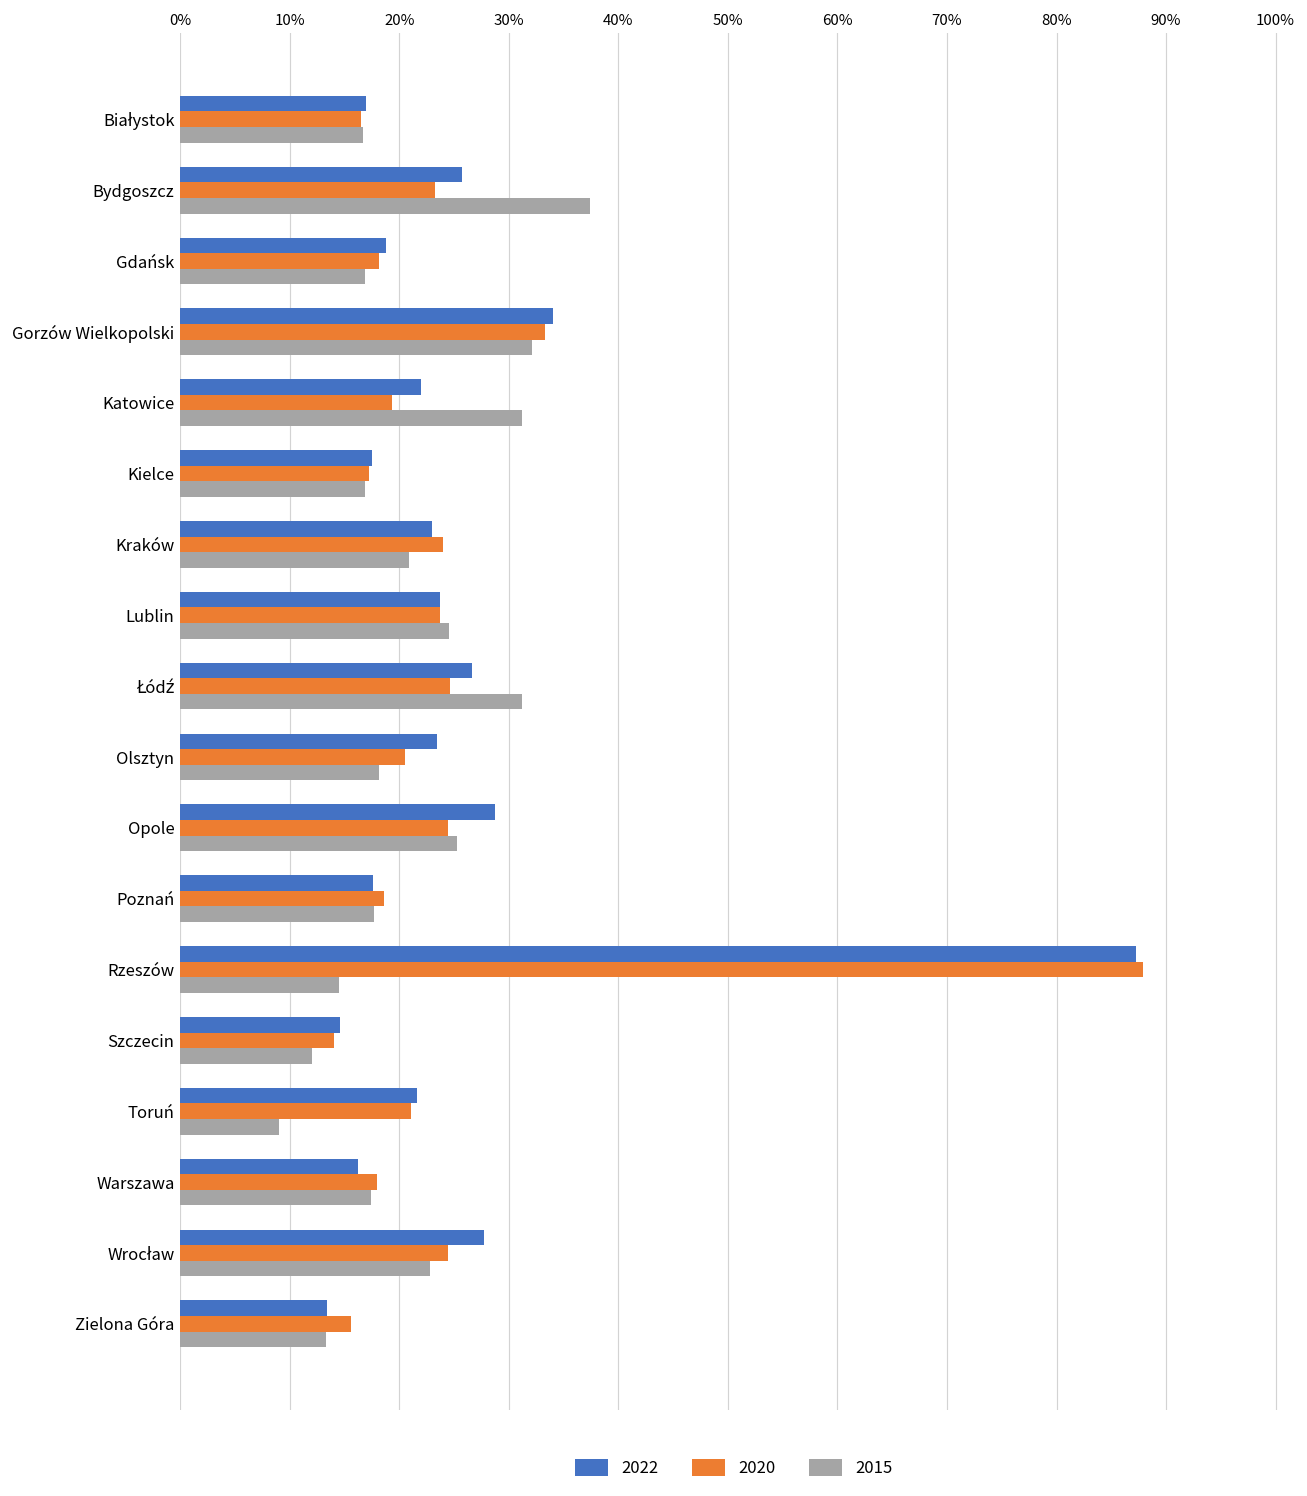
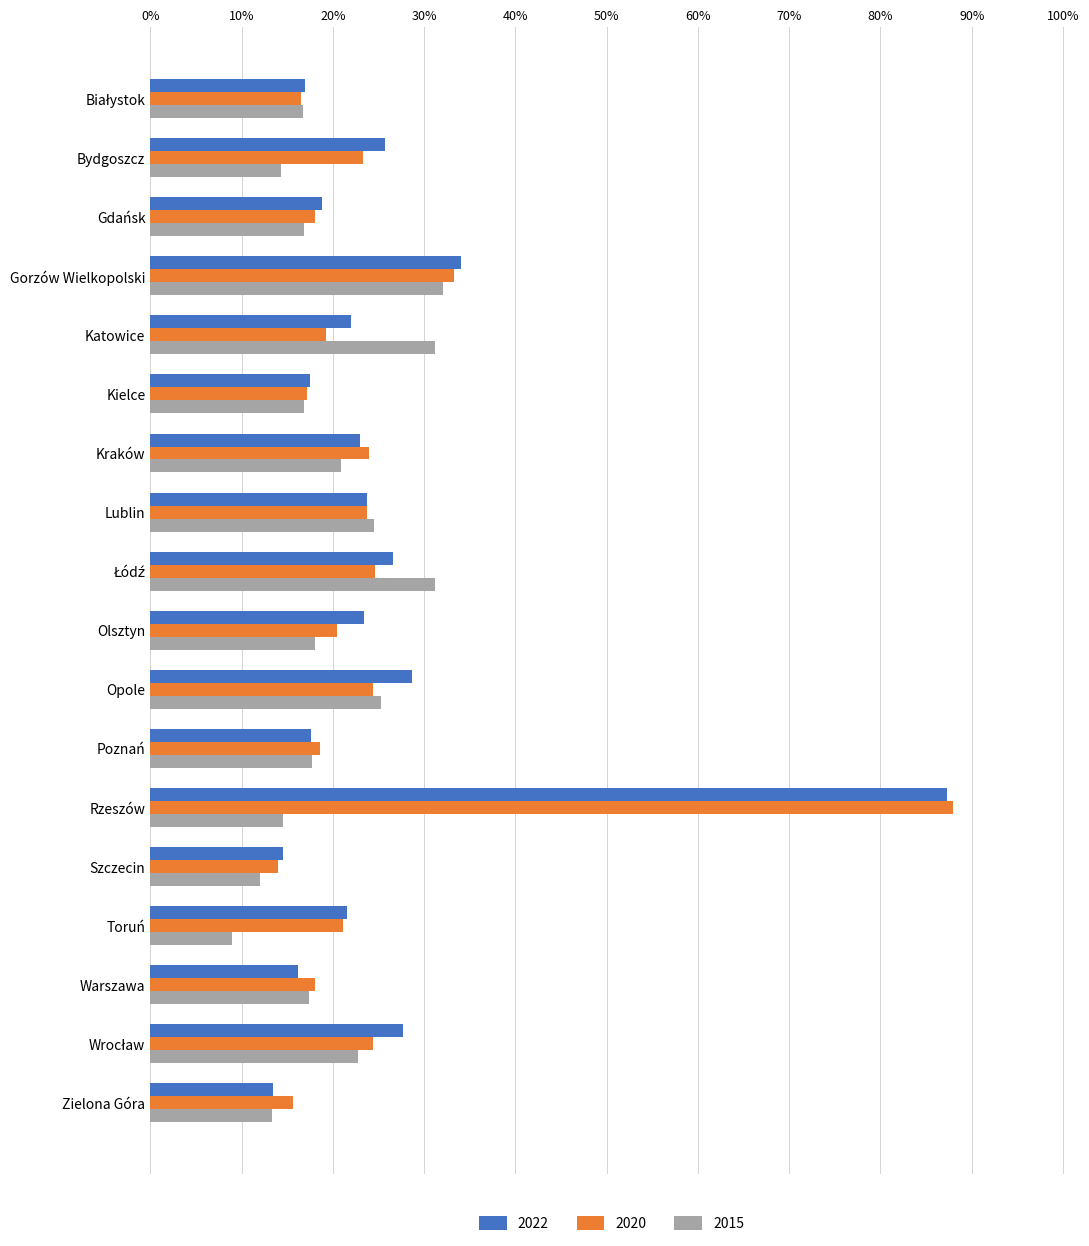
2015, Bydgoszcz: 37% -> 14%
